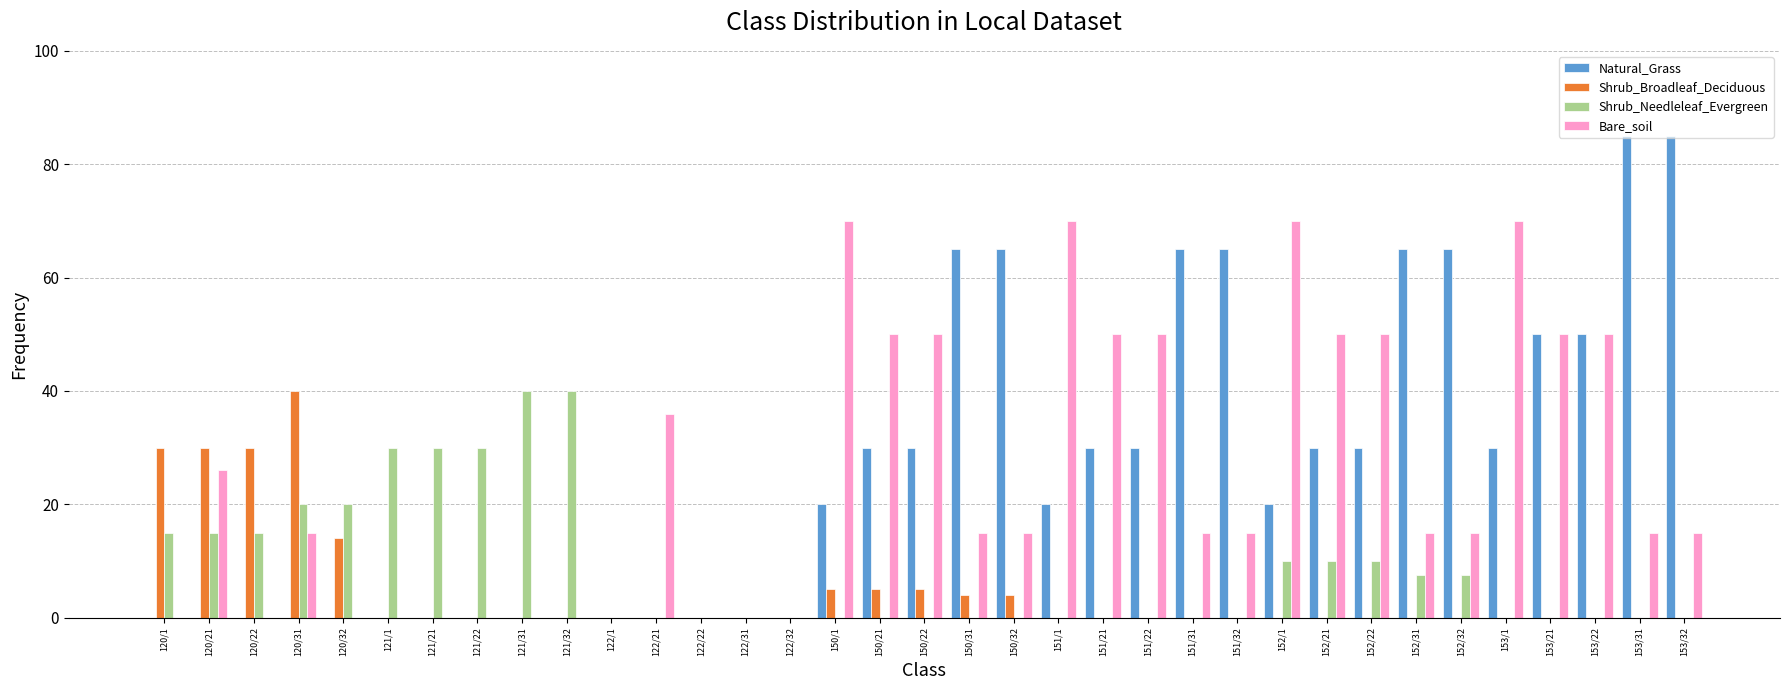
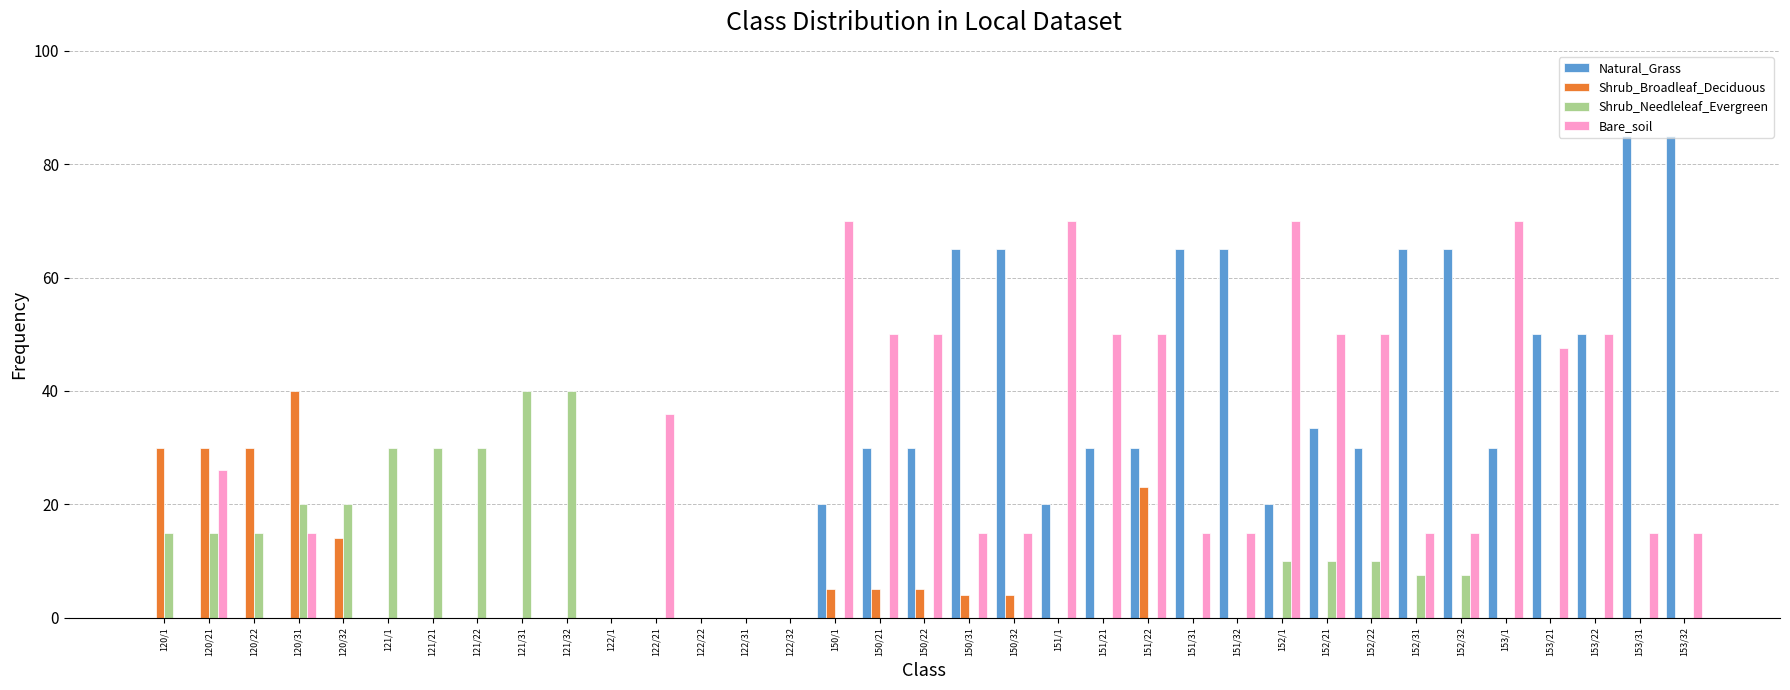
Shrub_Broadleaf_Deciduous, 151/22: 0 -> 23
Natural_Grass, 152/21: 30 -> 33
Bare_soil, 153/21: 50 -> 48
